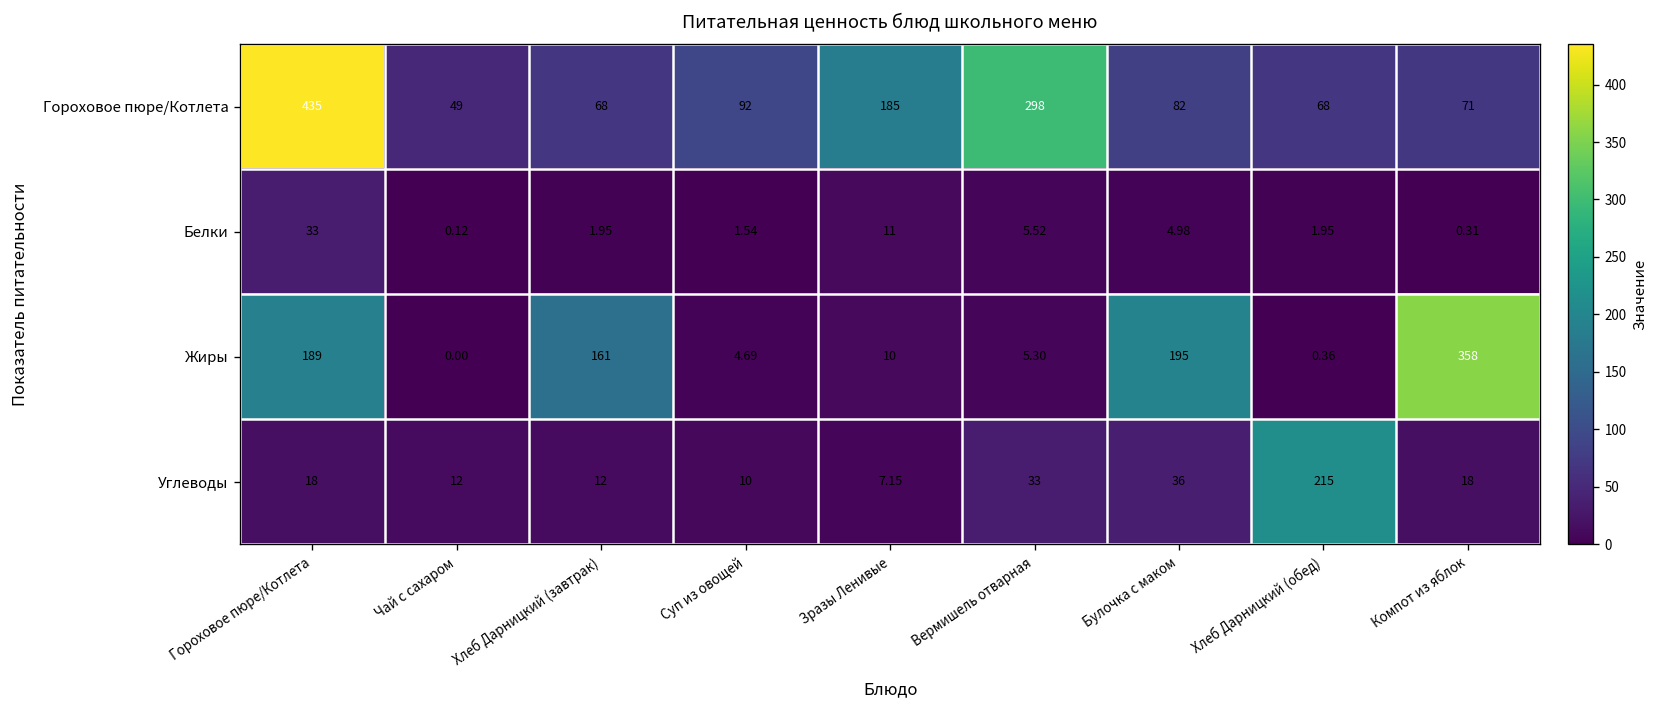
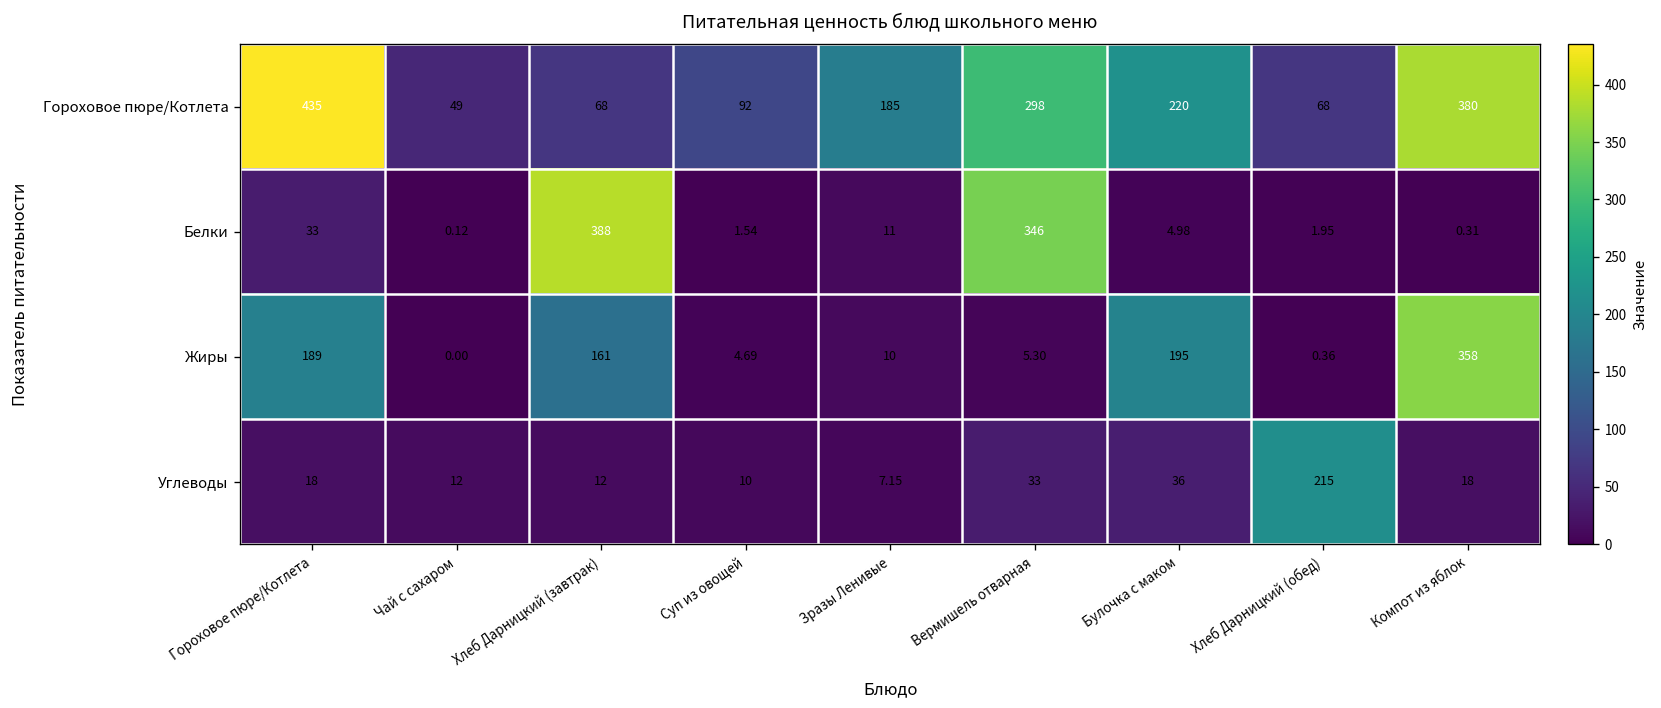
Гороховое пюре/Котлета, Булочка с маком: 82 -> 220
Гороховое пюре/Котлета, Компот из яблок: 71 -> 380
Белки, Хлеб Дарницкий (завтрак): 1.95 -> 388
Белки, Вермишель отварная: 5.52 -> 346
